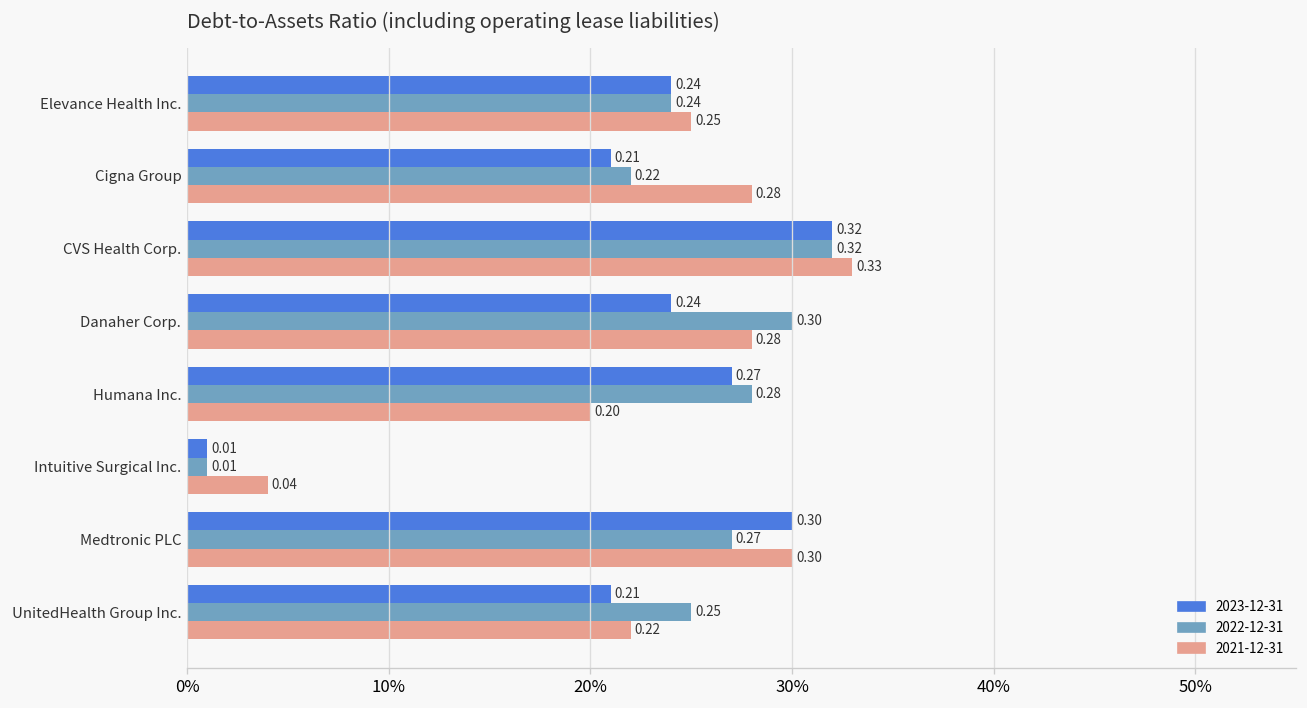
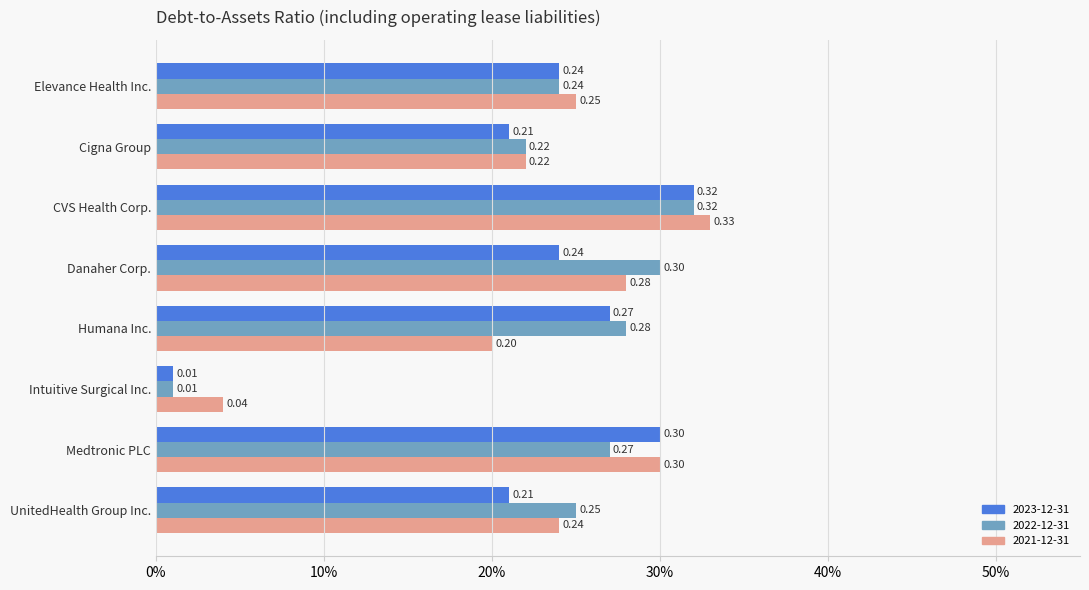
2021-12-31, Cigna Group: 0.28 -> 0.22
2021-12-31, UnitedHealth Group Inc.: 0.22 -> 0.24
